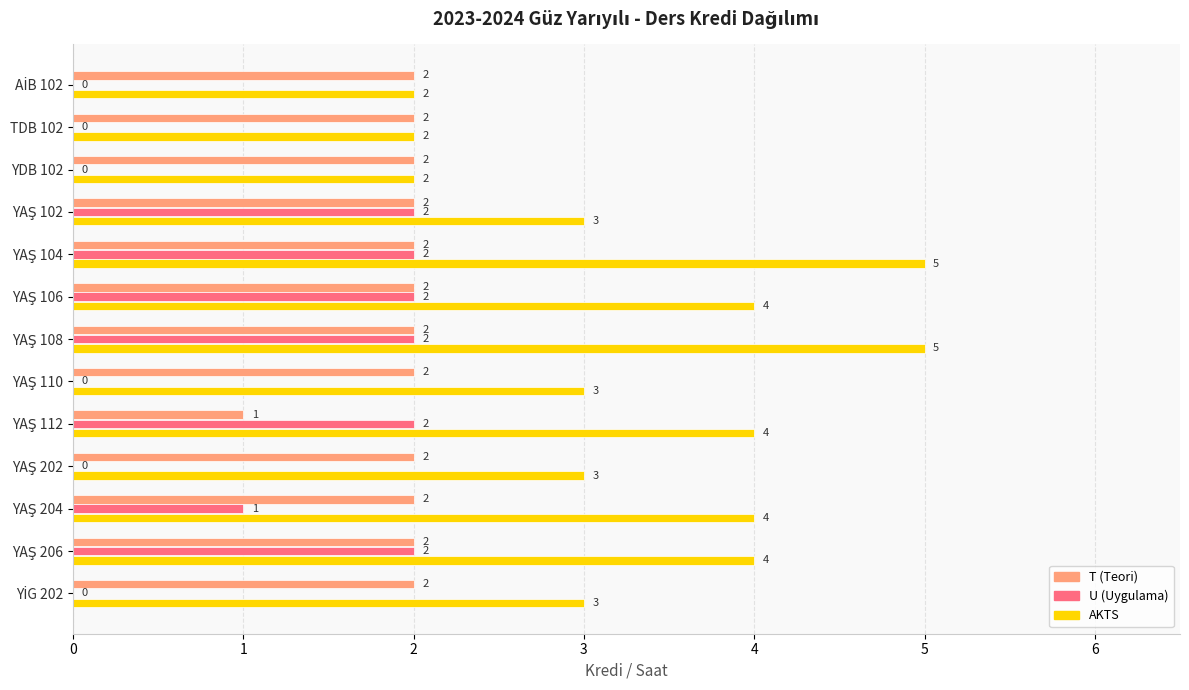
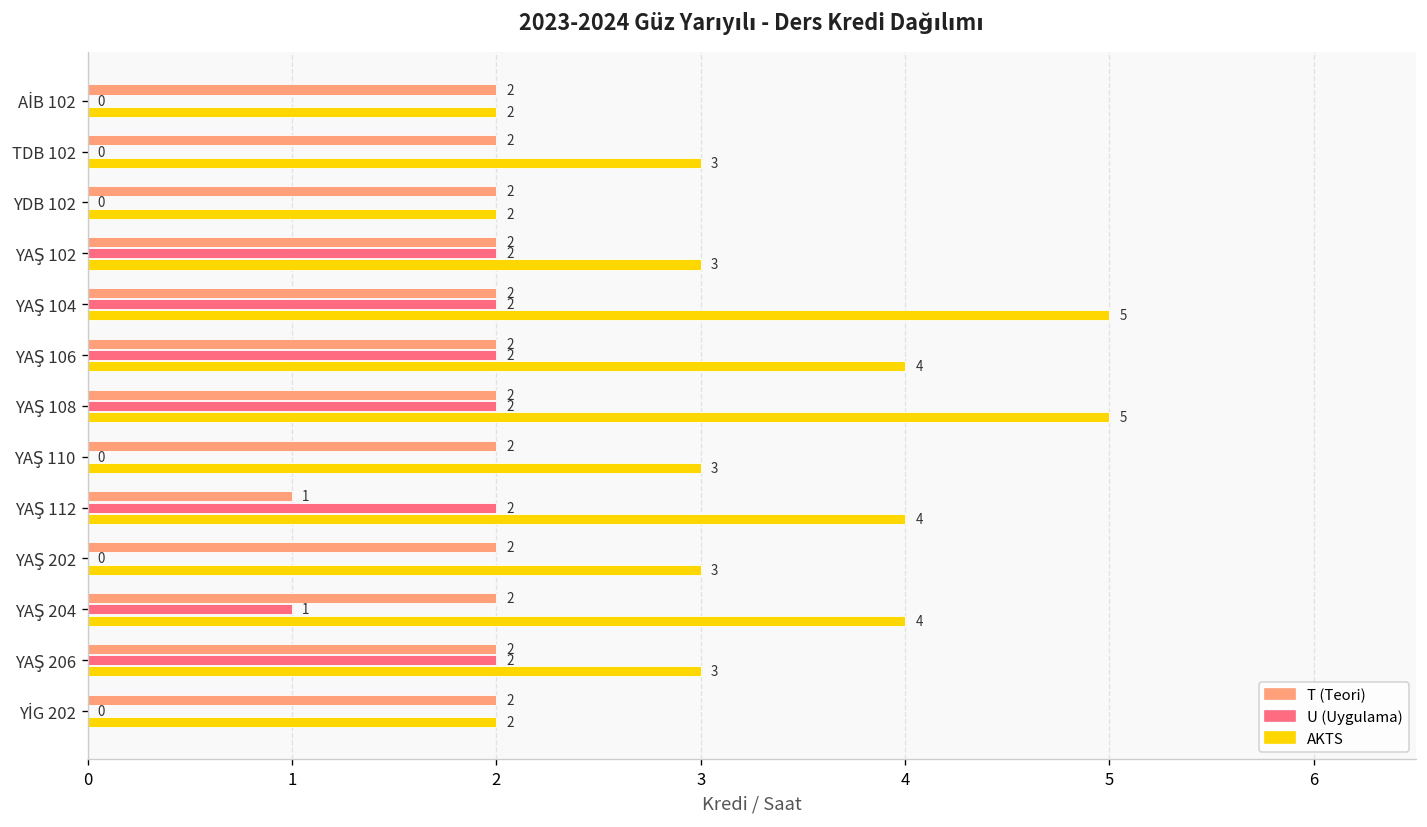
AKTS, TDB 102: 2 -> 3
AKTS, YAŞ 206: 4 -> 3
AKTS, YİG 202: 3 -> 2
